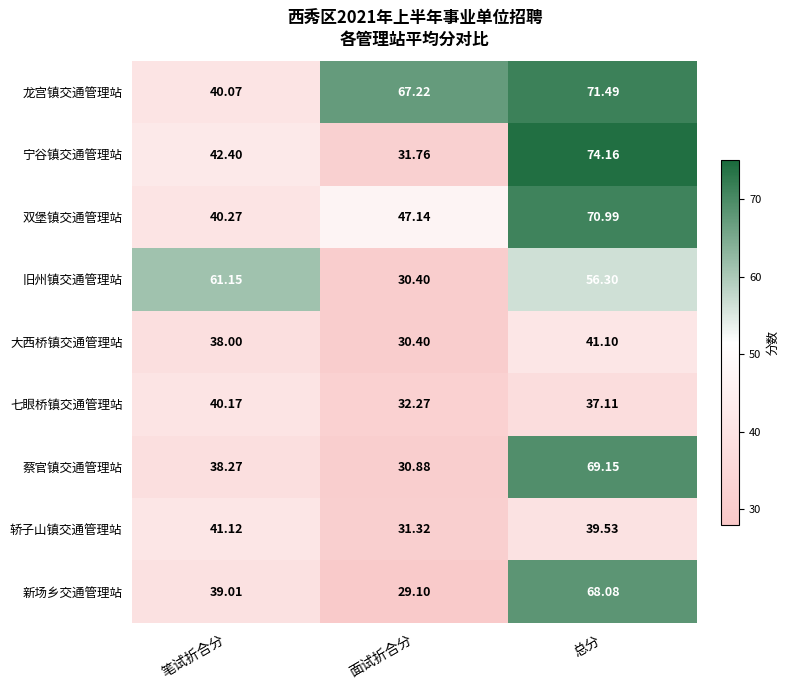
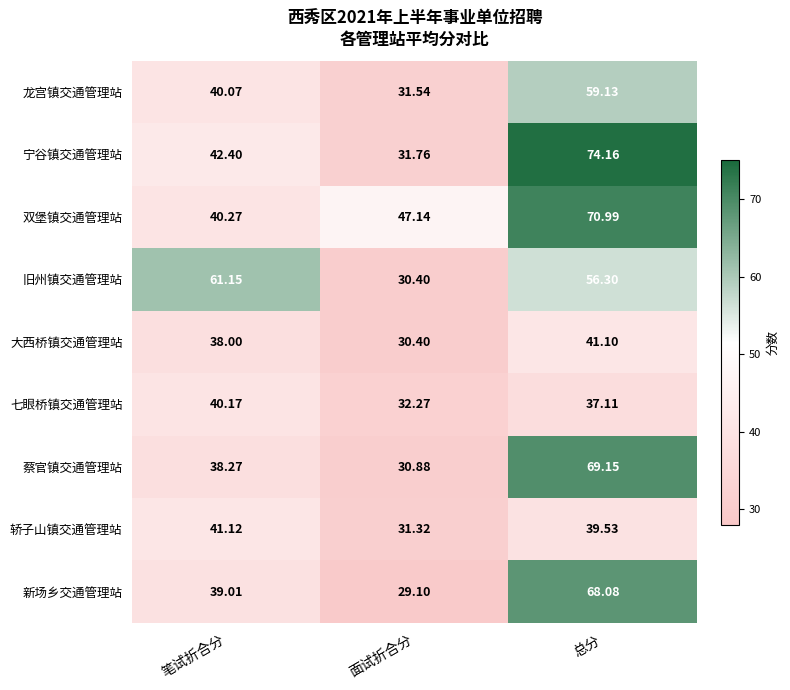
龙宫镇交通管理站, 面试折合分: 67.22 -> 31.54
龙宫镇交通管理站, 总分: 71.49 -> 59.13
